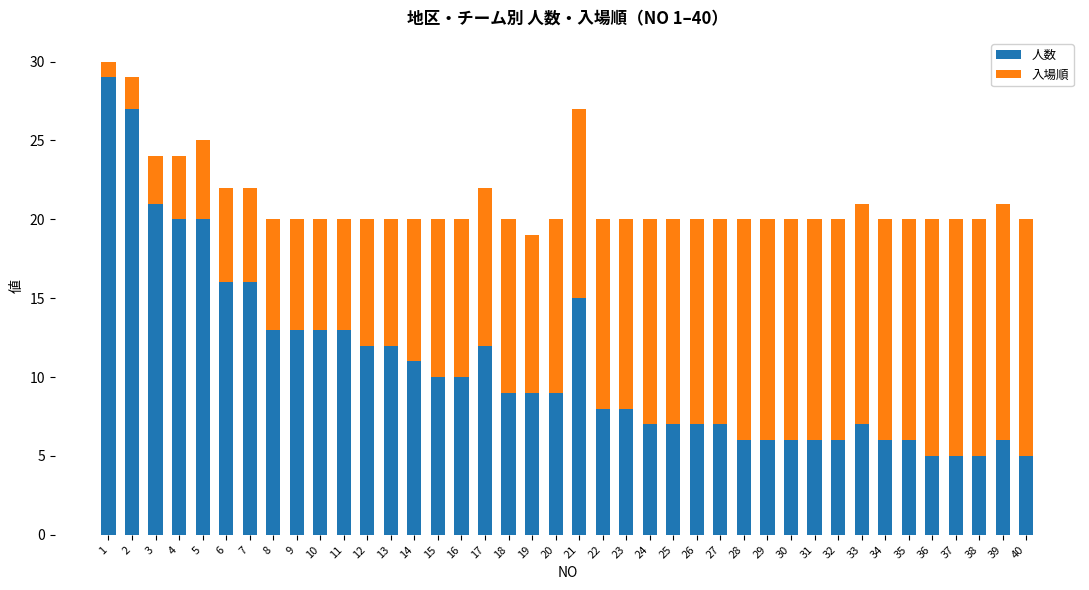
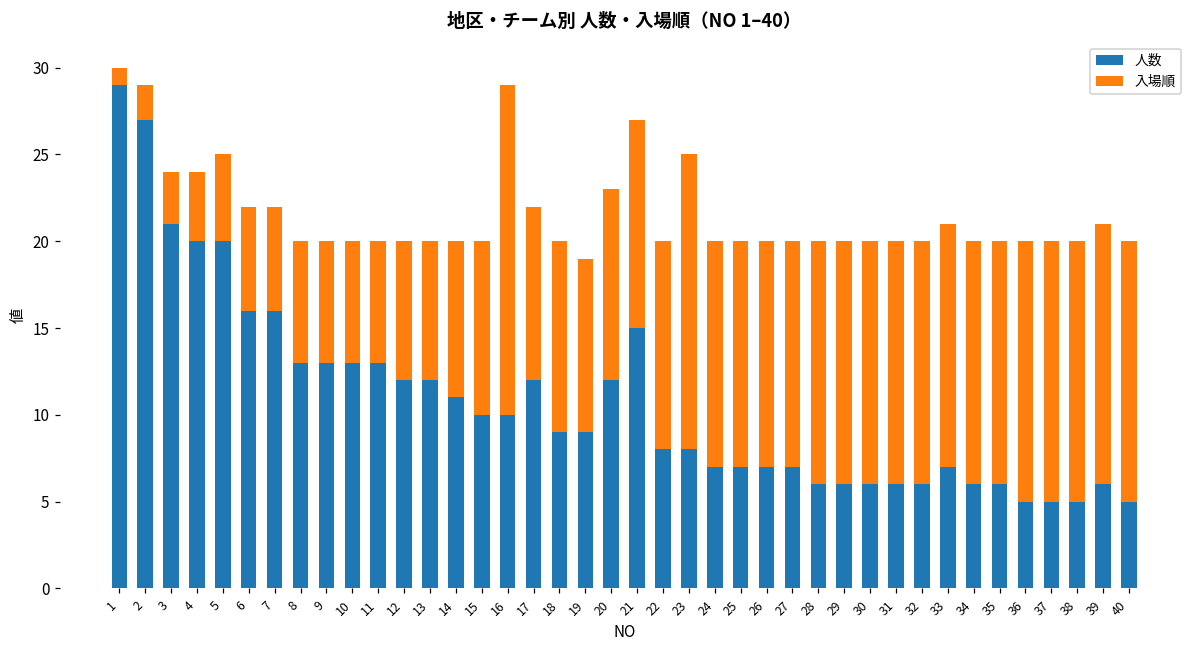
入場順, 16: 10 -> 19
人数, 20: 9 -> 12
入場順, 23: 12 -> 17
